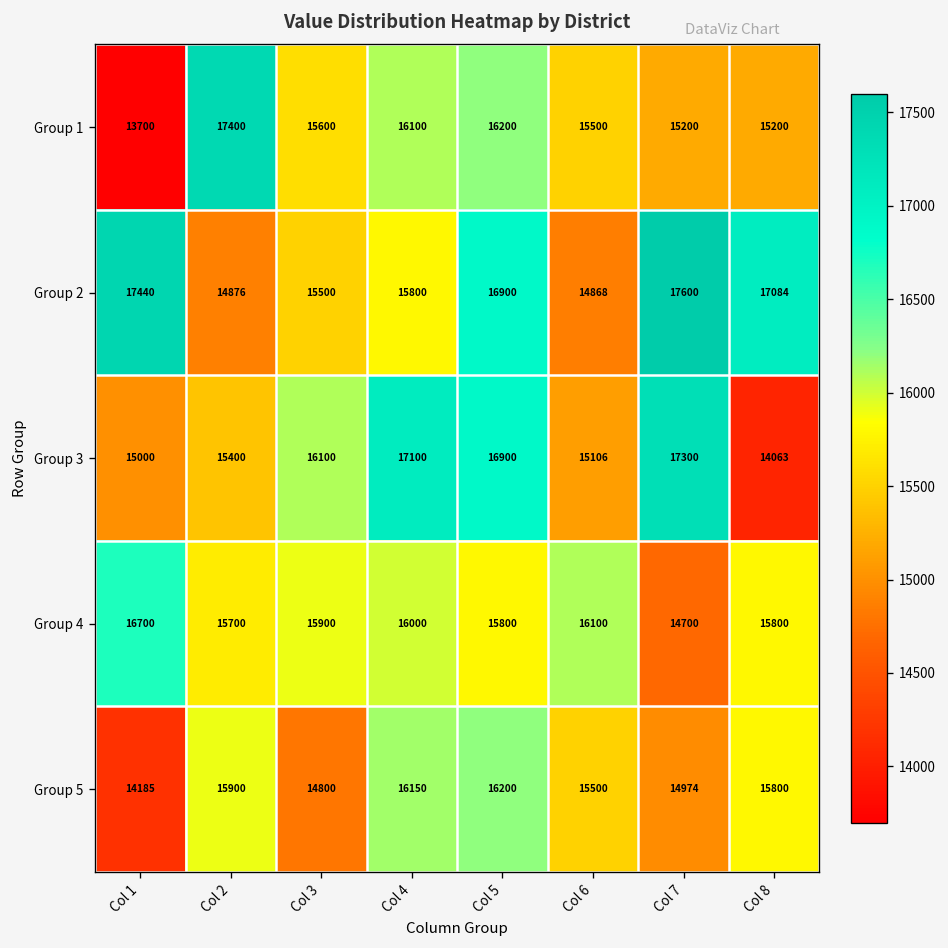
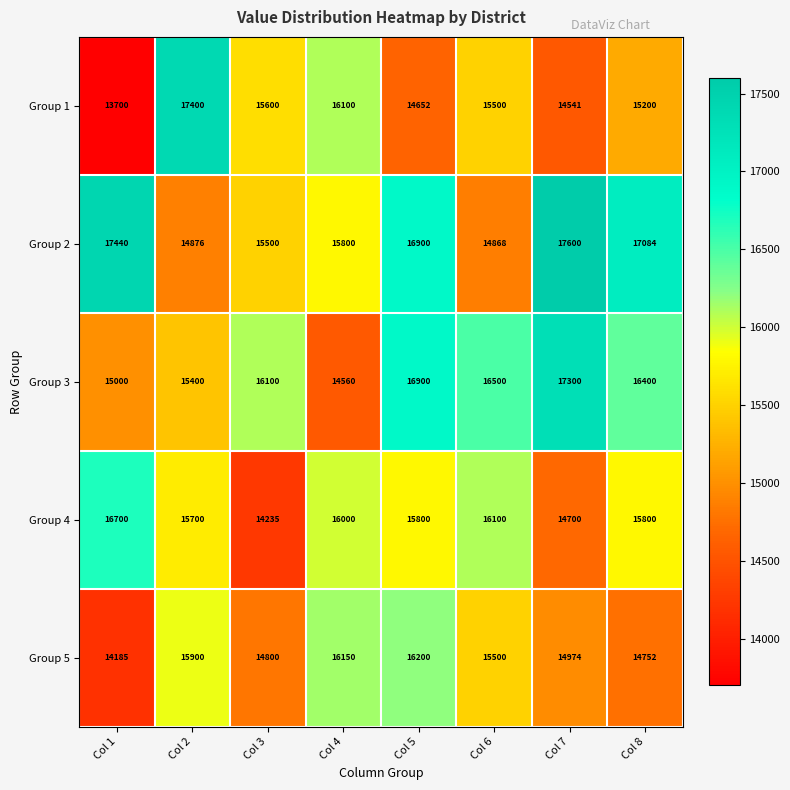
Group 1, Col 5: 16200 -> 14652
Group 1, Col 7: 15200 -> 14541
Group 3, Col 4: 17100 -> 14560
Group 3, Col 6: 15106 -> 16500
Group 3, Col 8: 14063 -> 16400
Group 4, Col 3: 15900 -> 14235
Group 5, Col 8: 15800 -> 14752
